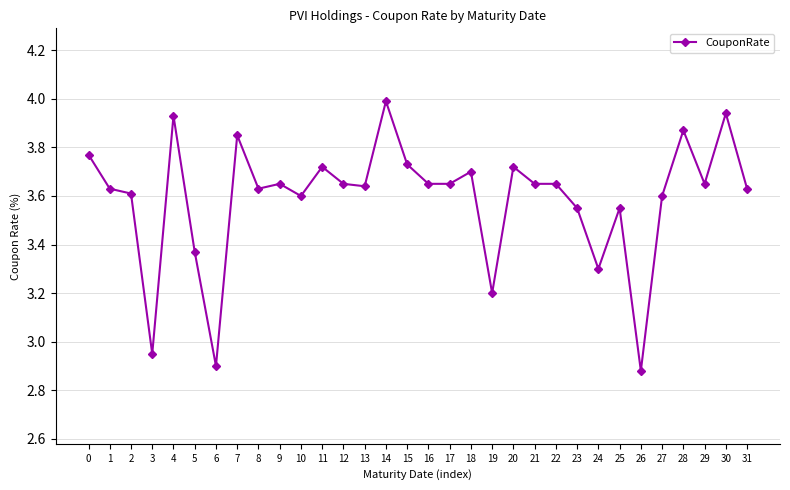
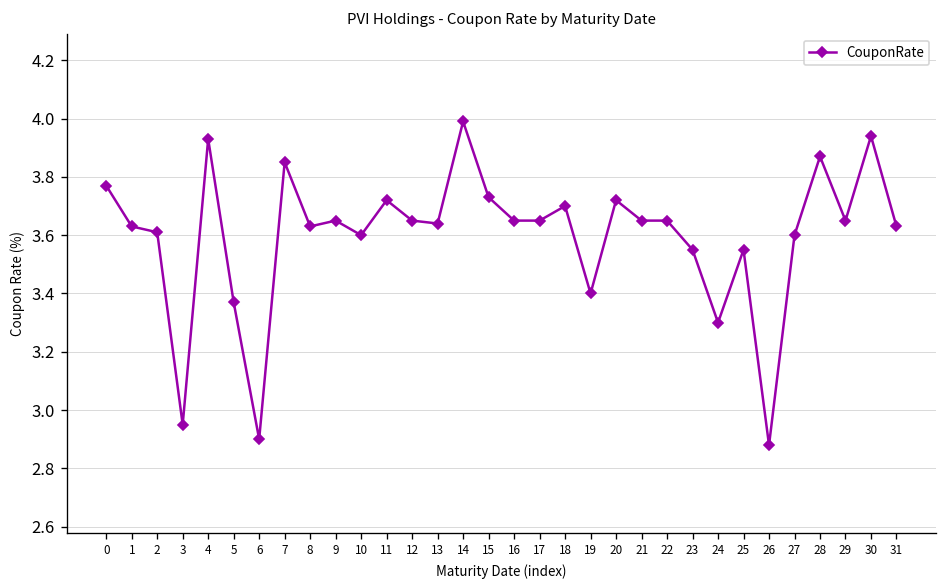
19: 3.2 -> 3.4
